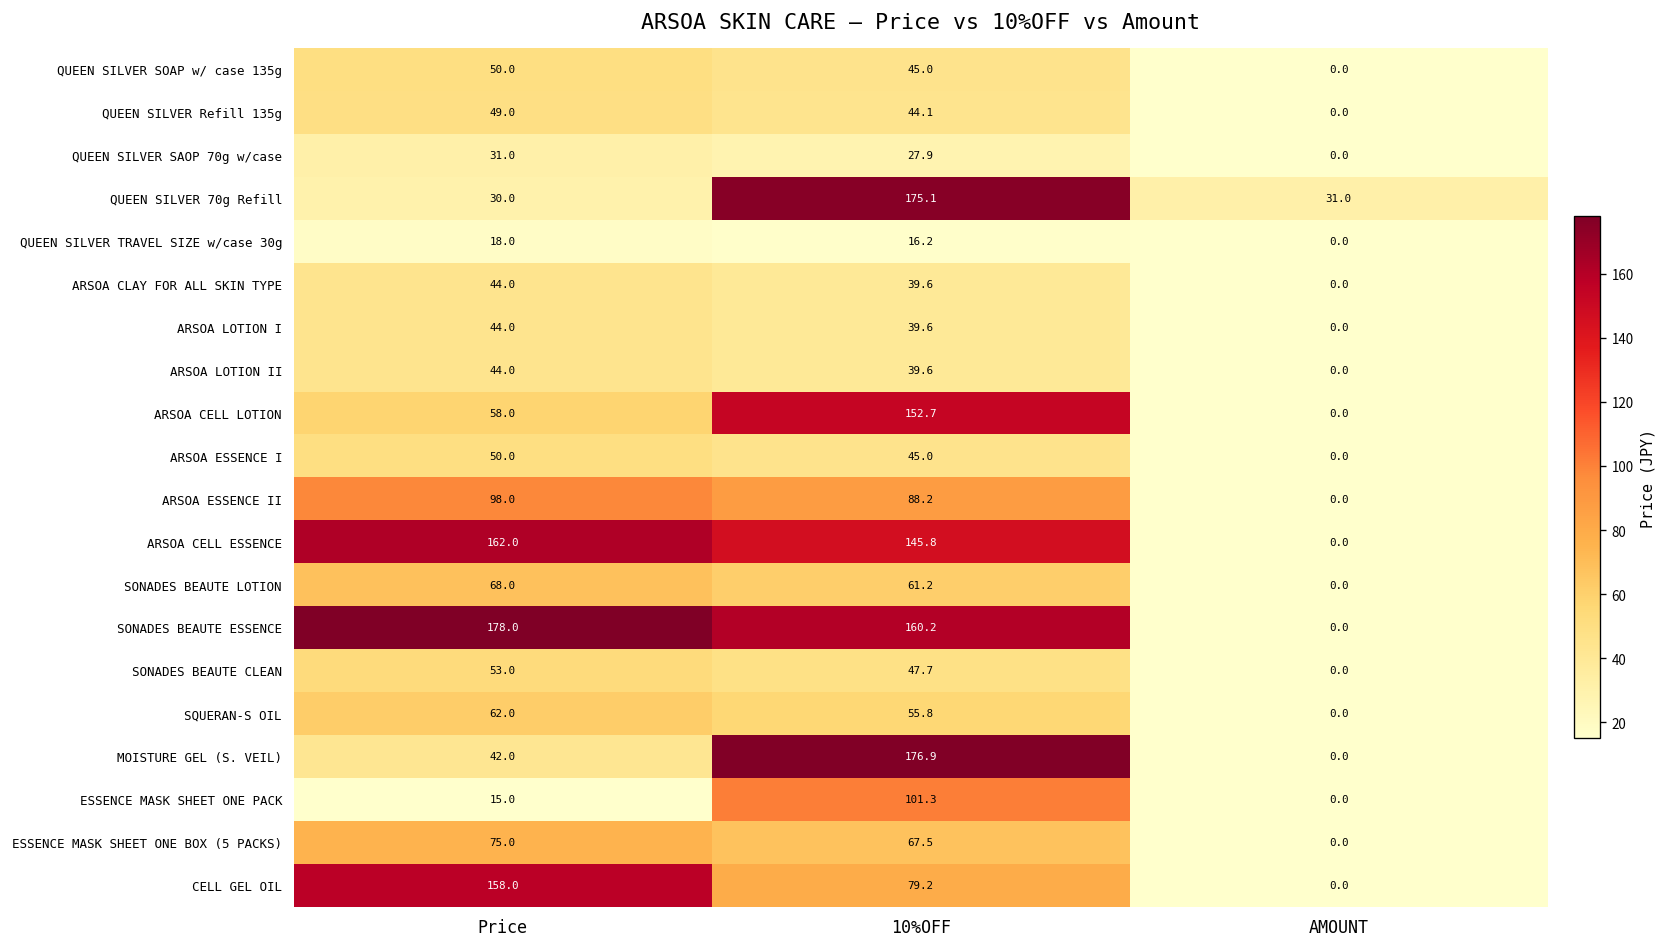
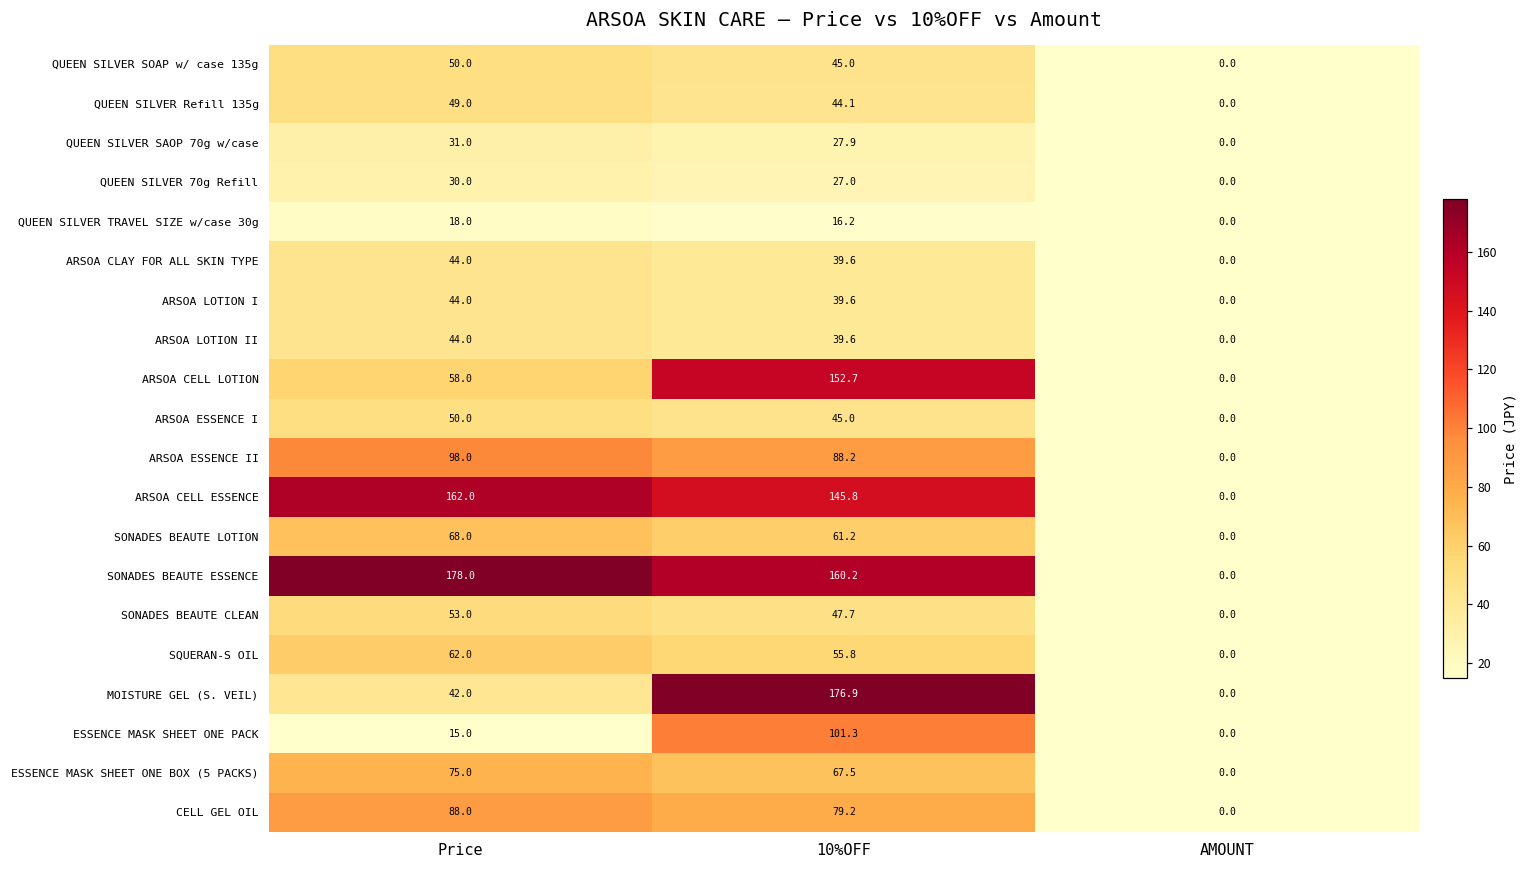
QUEEN SILVER 70g Refill, 10%OFF: 175.1 -> 27.0
QUEEN SILVER 70g Refill, AMOUNT: 31.0 -> 0.0
CELL GEL OIL, Price: 158.0 -> 88.0
